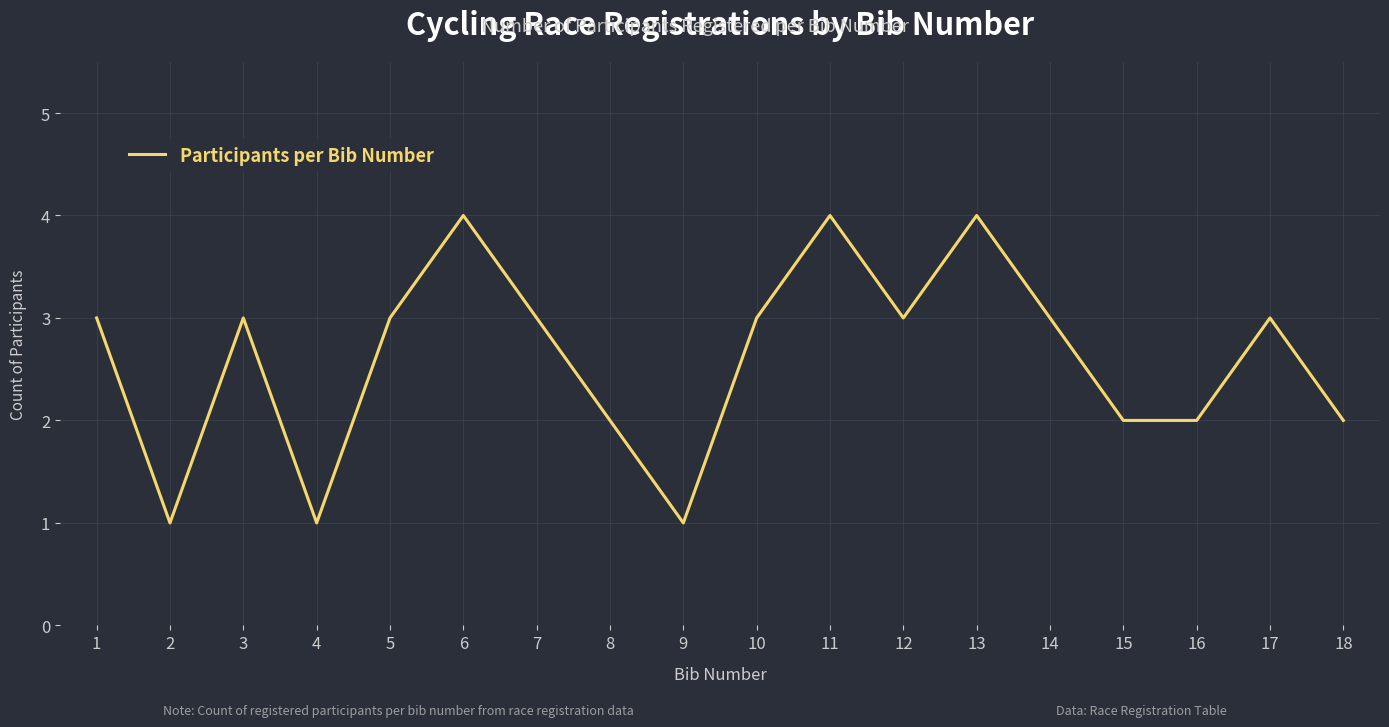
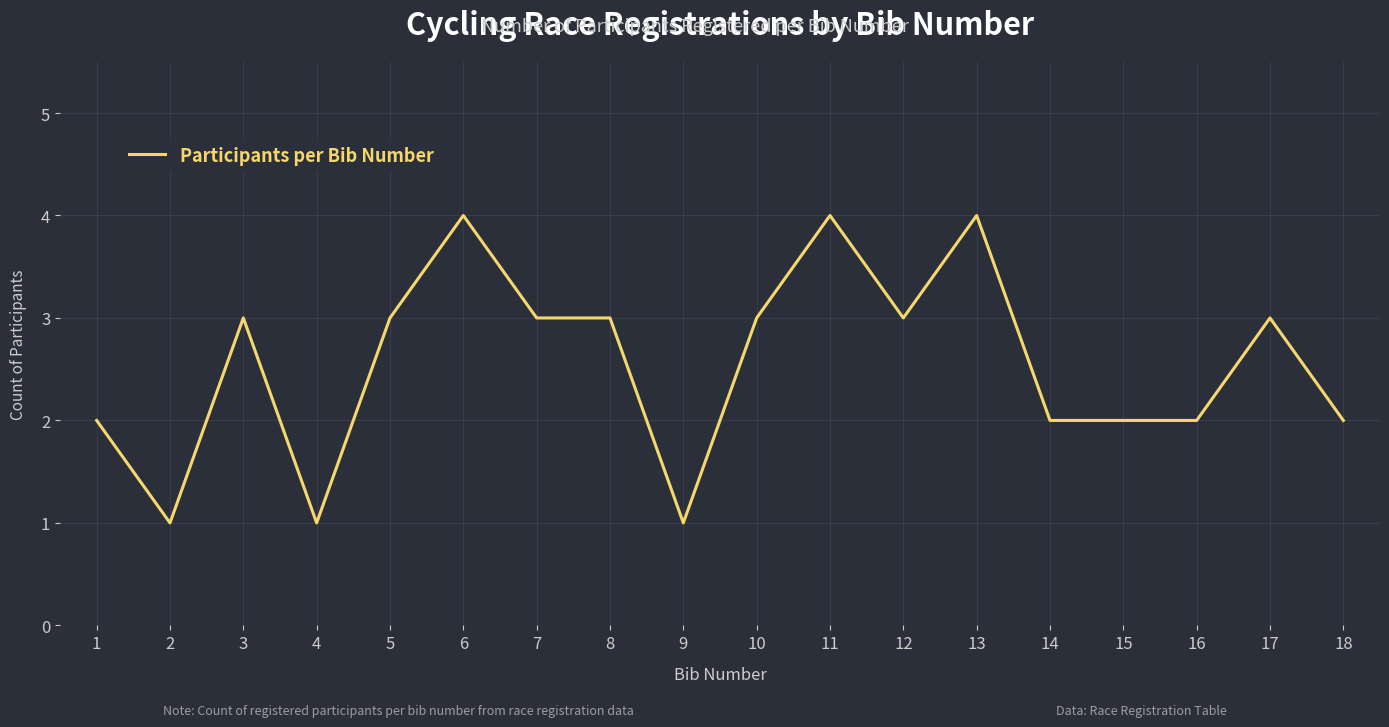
1: 3 -> 2
8: 2 -> 3
14: 3 -> 2
